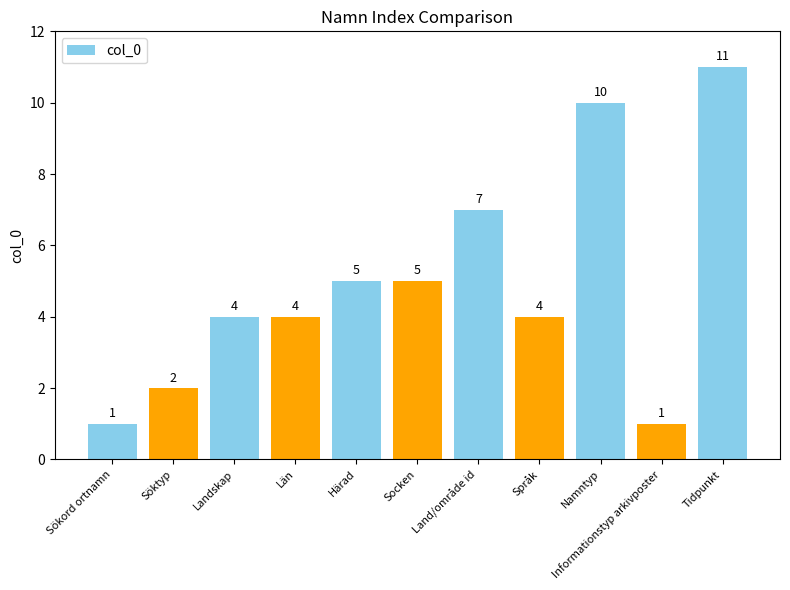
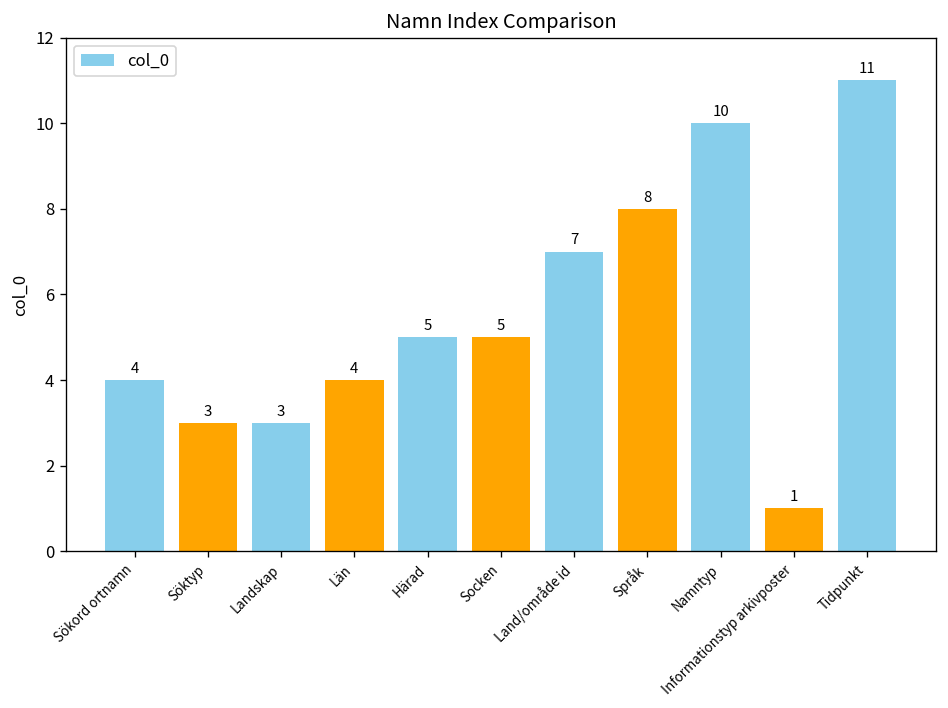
Sökord ortnamn: 1 -> 4
Söktyp: 2 -> 3
Landskap: 4 -> 3
Språk: 4 -> 8
